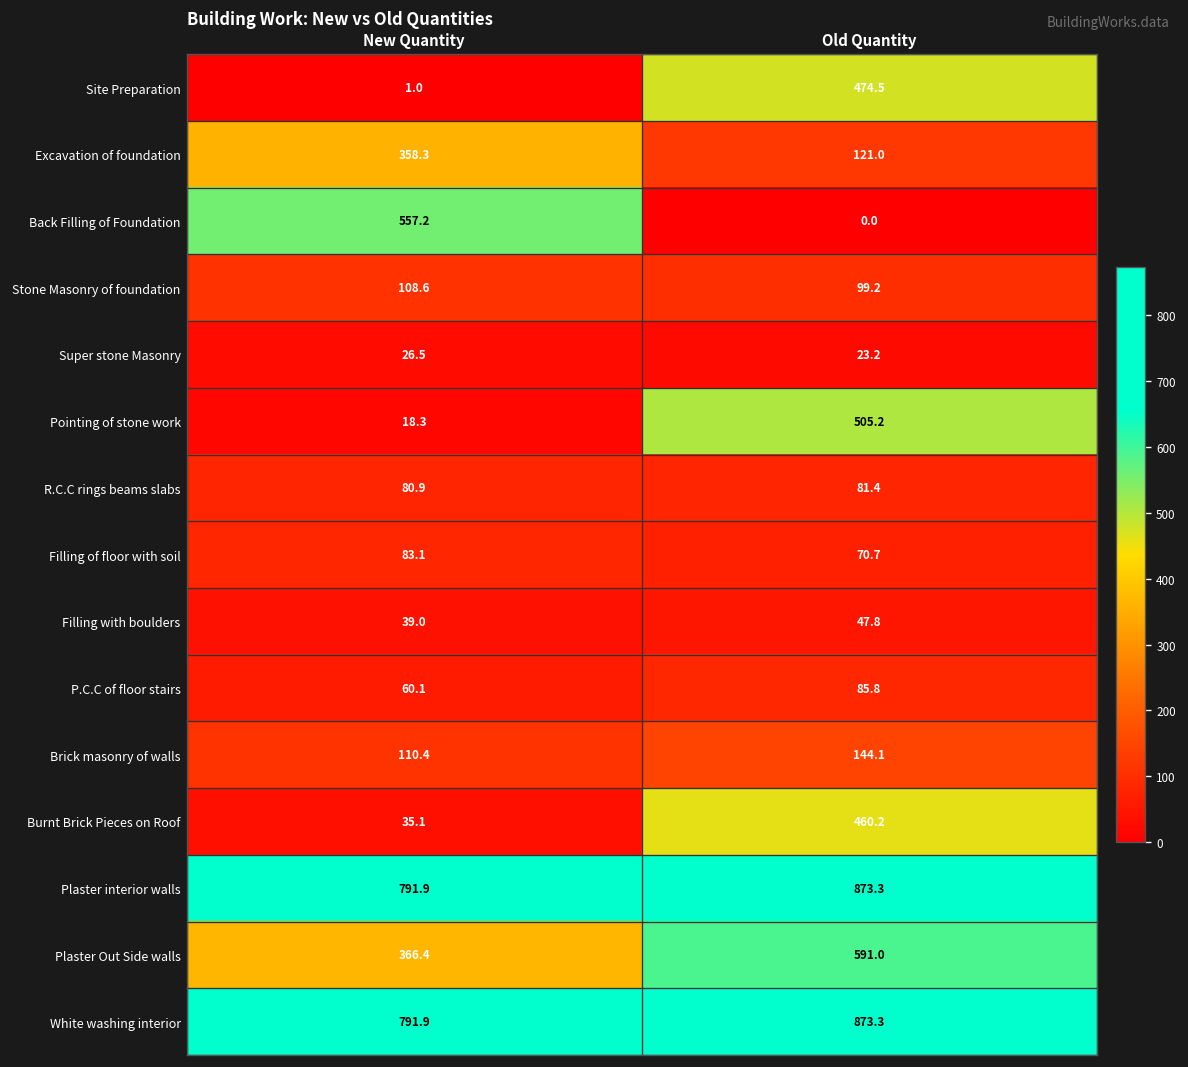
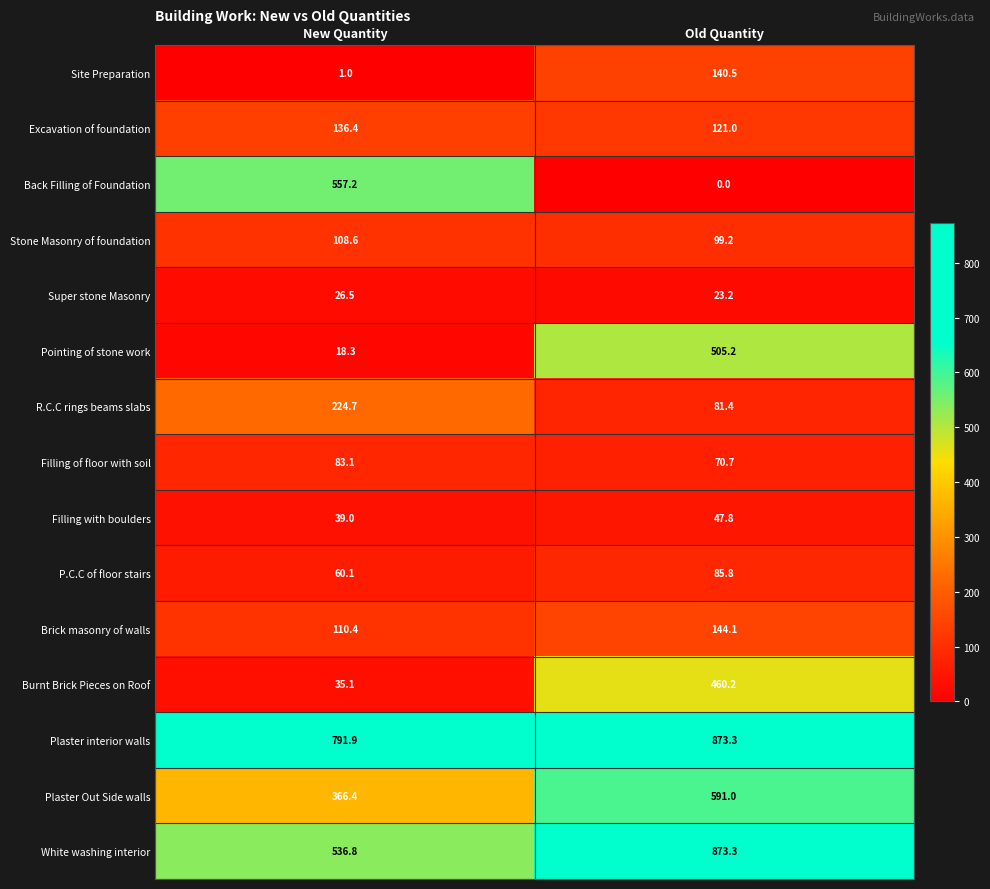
Site Preparation, Old Quantity: 474.5 -> 140.5
Excavation of foundation, New Quantity: 358.3 -> 136.4
R.C.C rings beams slabs, New Quantity: 80.9 -> 224.7
White washing interior, New Quantity: 791.9 -> 536.8
